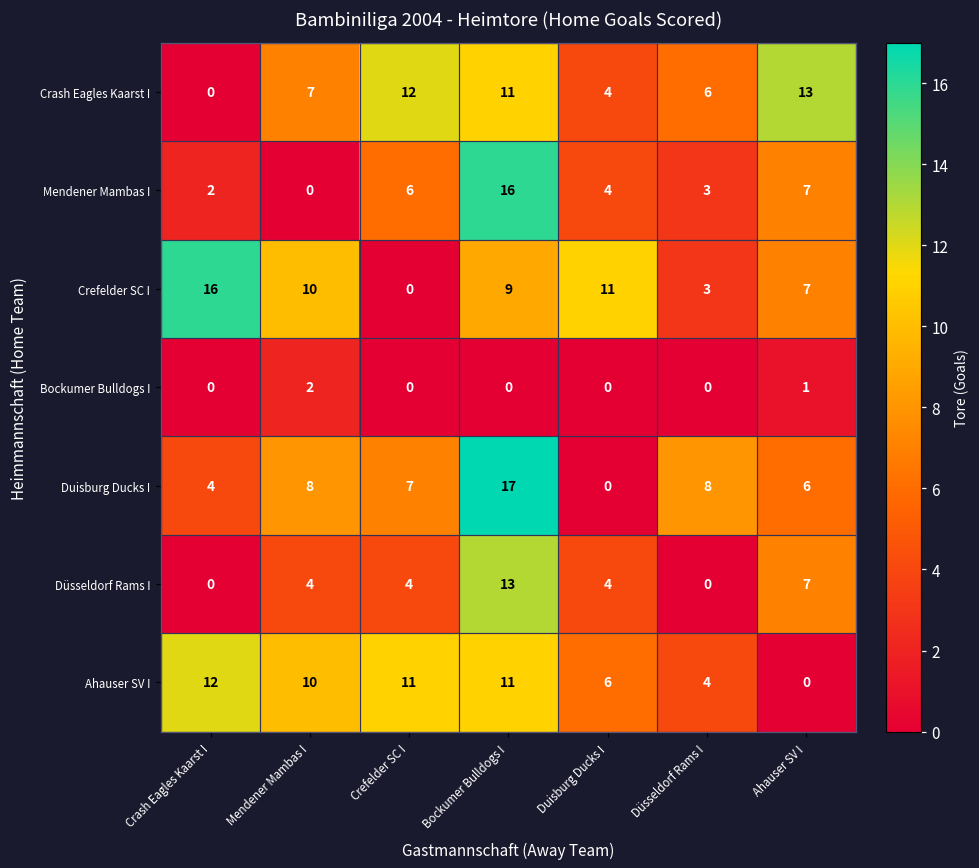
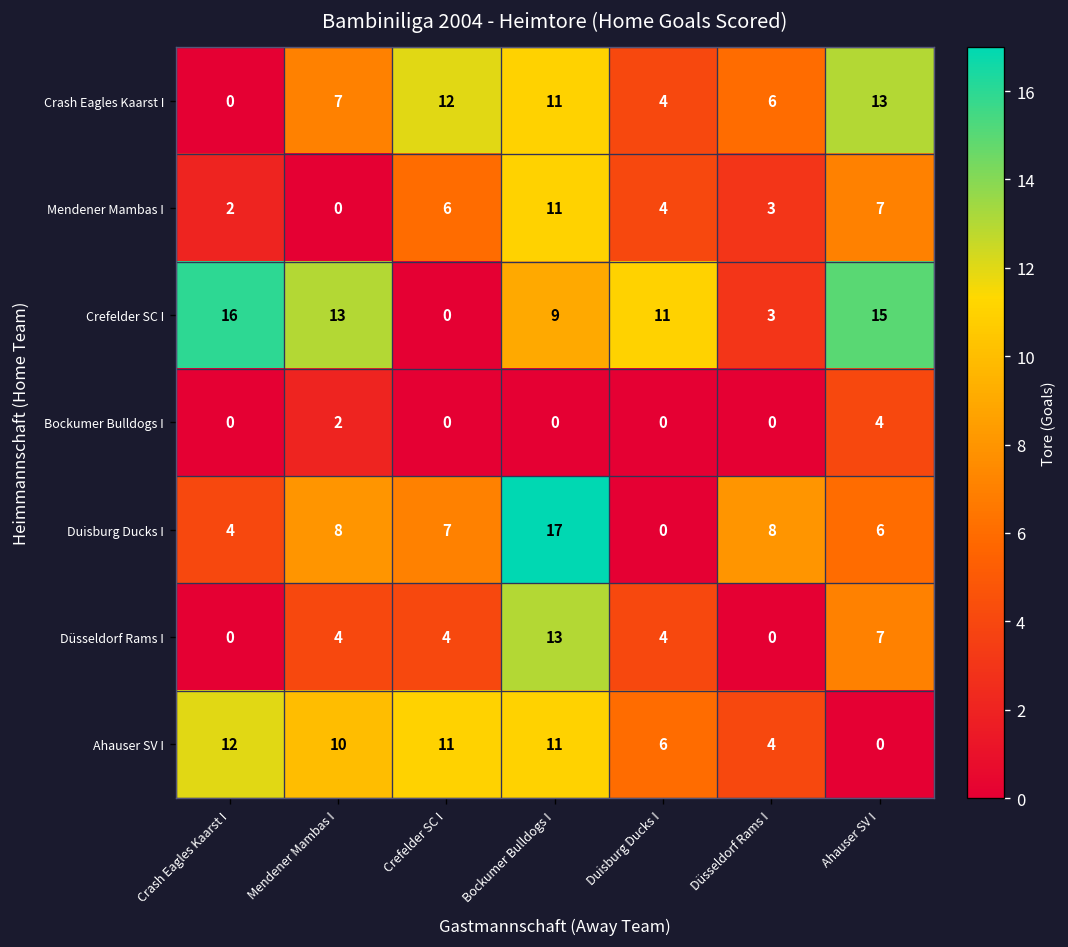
Mendener Mambas I, Bockumer Bulldogs I: 16 -> 11
Crefelder SC I, Mendener Mambas I: 10 -> 13
Crefelder SC I, Ahauser SV I: 7 -> 15
Bockumer Bulldogs I, Ahauser SV I: 1 -> 4
